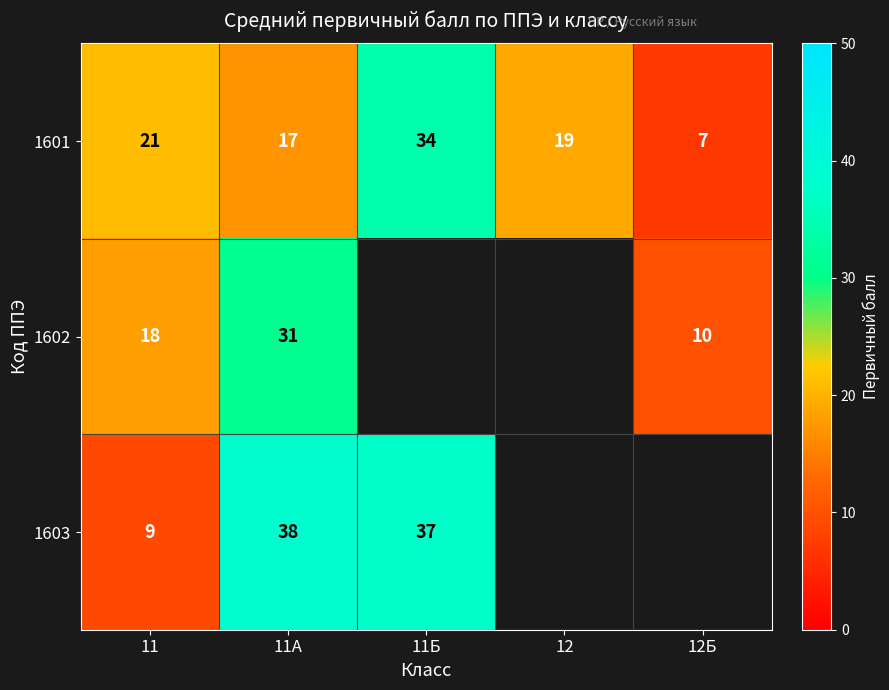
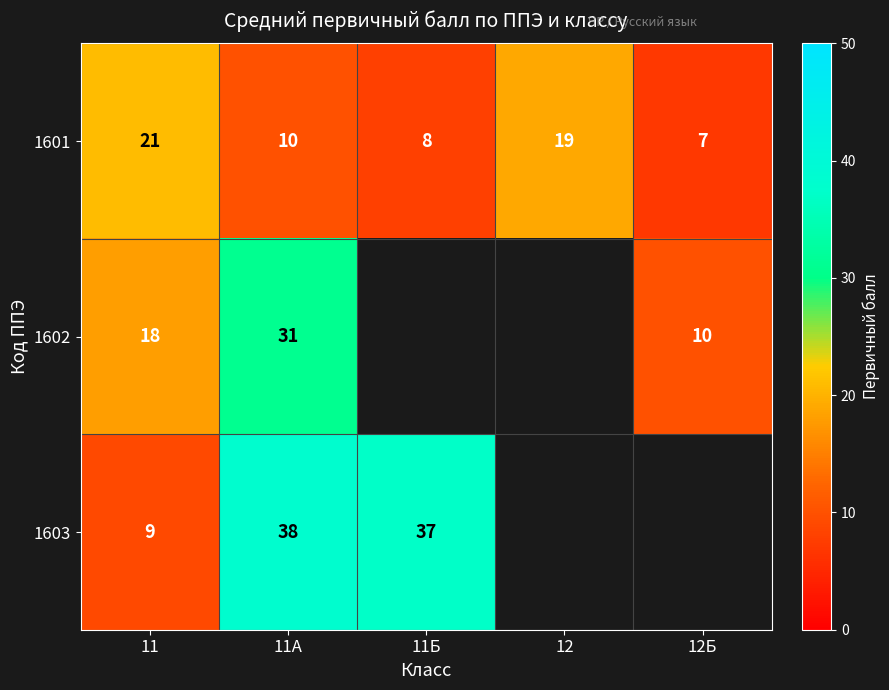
1601, 11А: 17 -> 10
1601, 11Б: 34 -> 8
